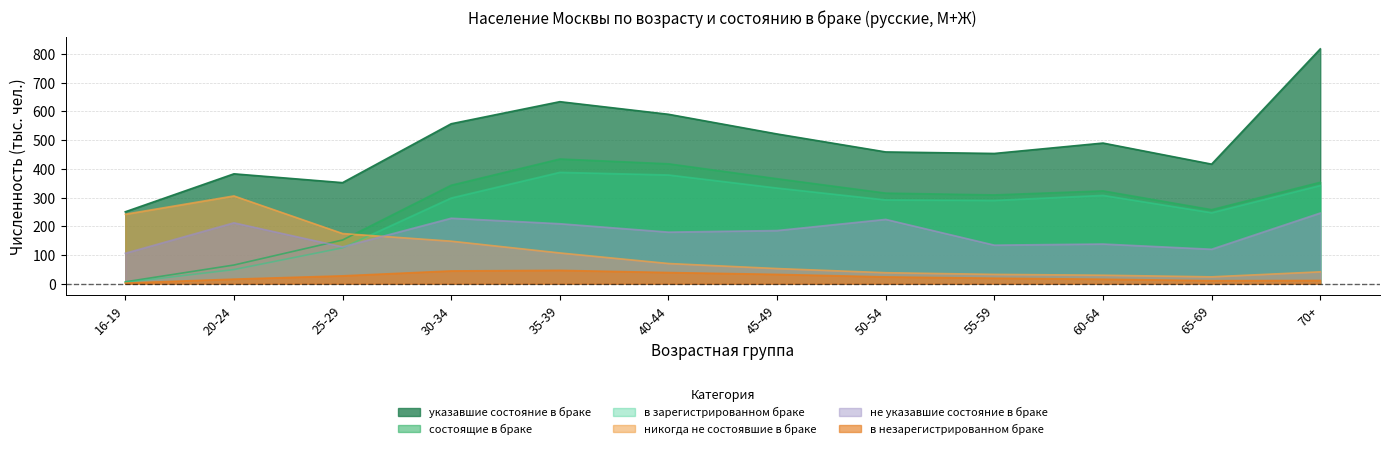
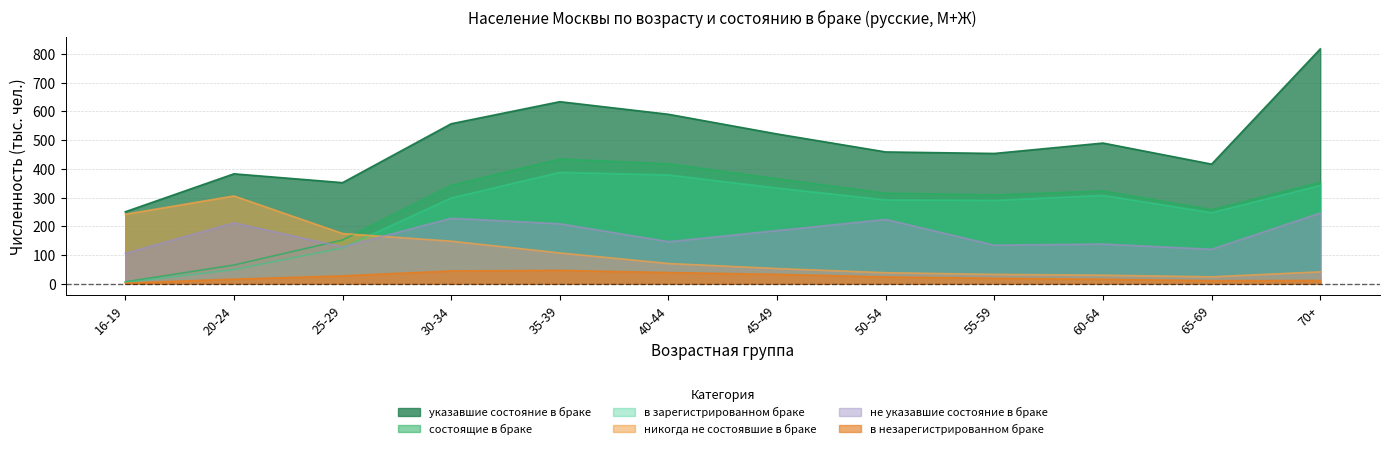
не указавшие состояние в браке, 40-44: 180 -> 150
